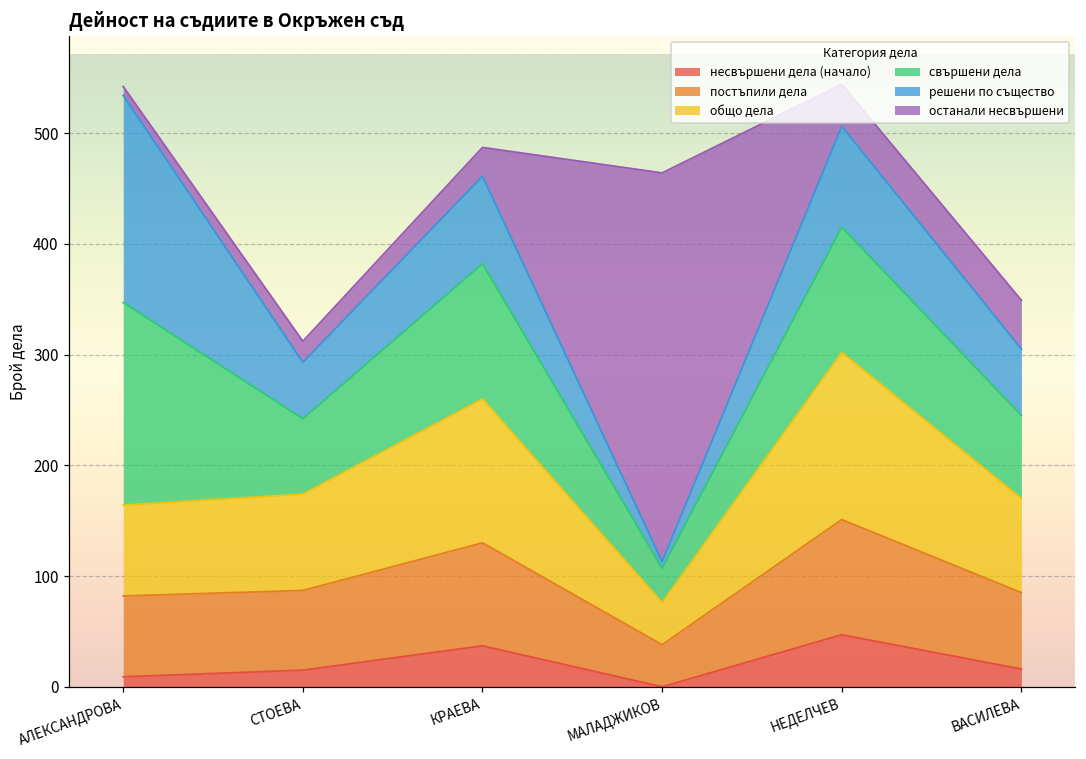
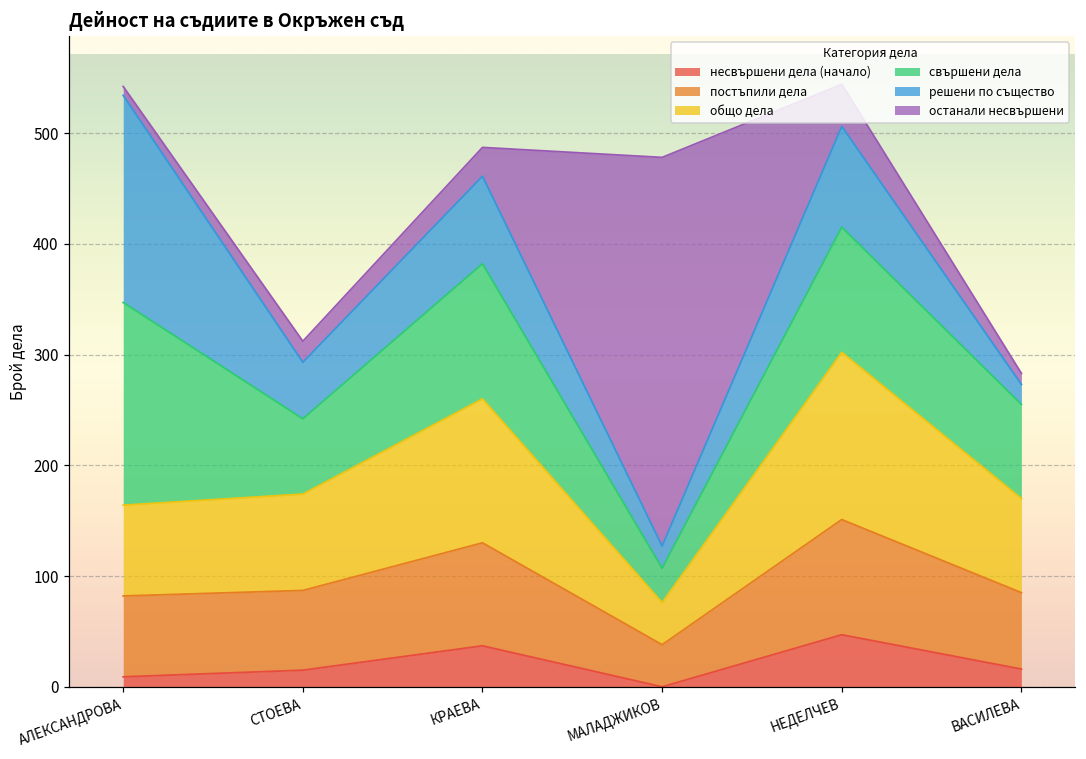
решени по същество, МАЛАДЖИКОВ: 6 -> 20
свършени дела, ВАСИЛЕВА: 75 -> 85
решени по същество, ВАСИЛЕВА: 60 -> 18
останали несвършени, ВАСИЛЕВА: 44 -> 10
